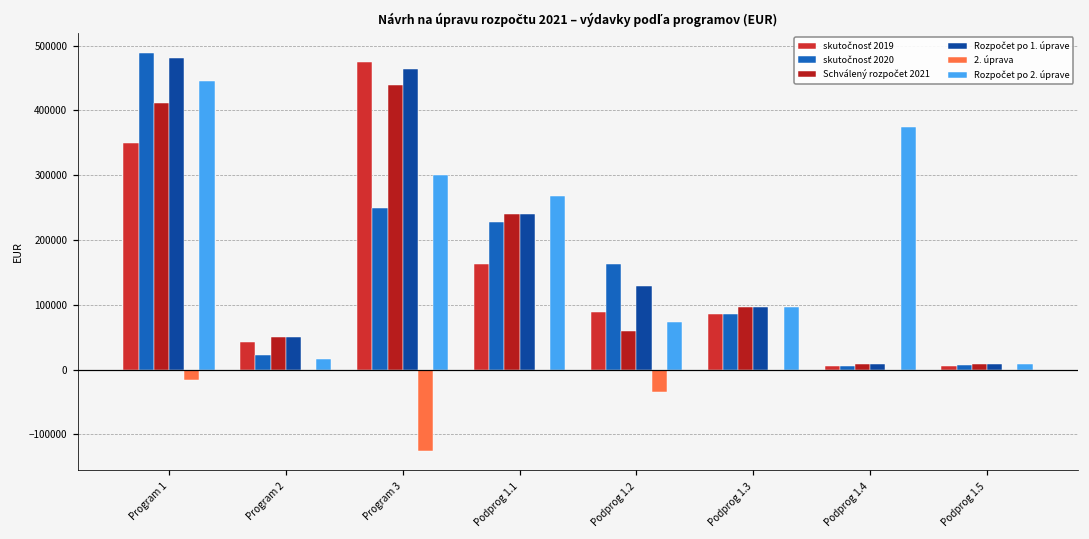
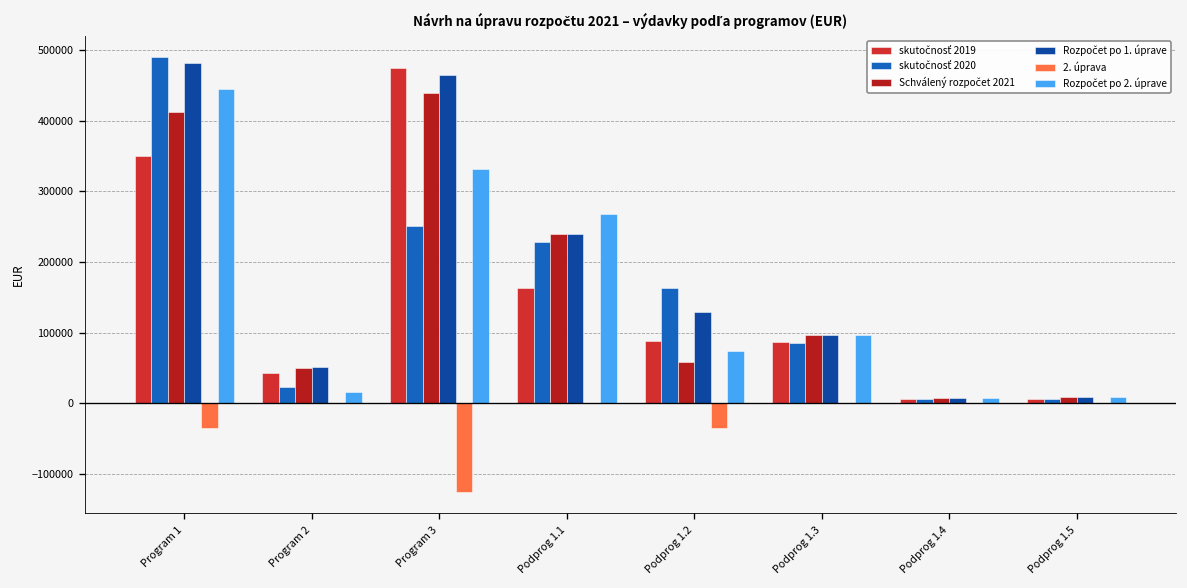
2. úprava, Program 1: -20000 -> -40000
Rozpočet po 2. úprave, Program 3: 300000 -> 330000
Rozpočet po 2. úprave, Podprog 1.4: 370000 -> 10000
